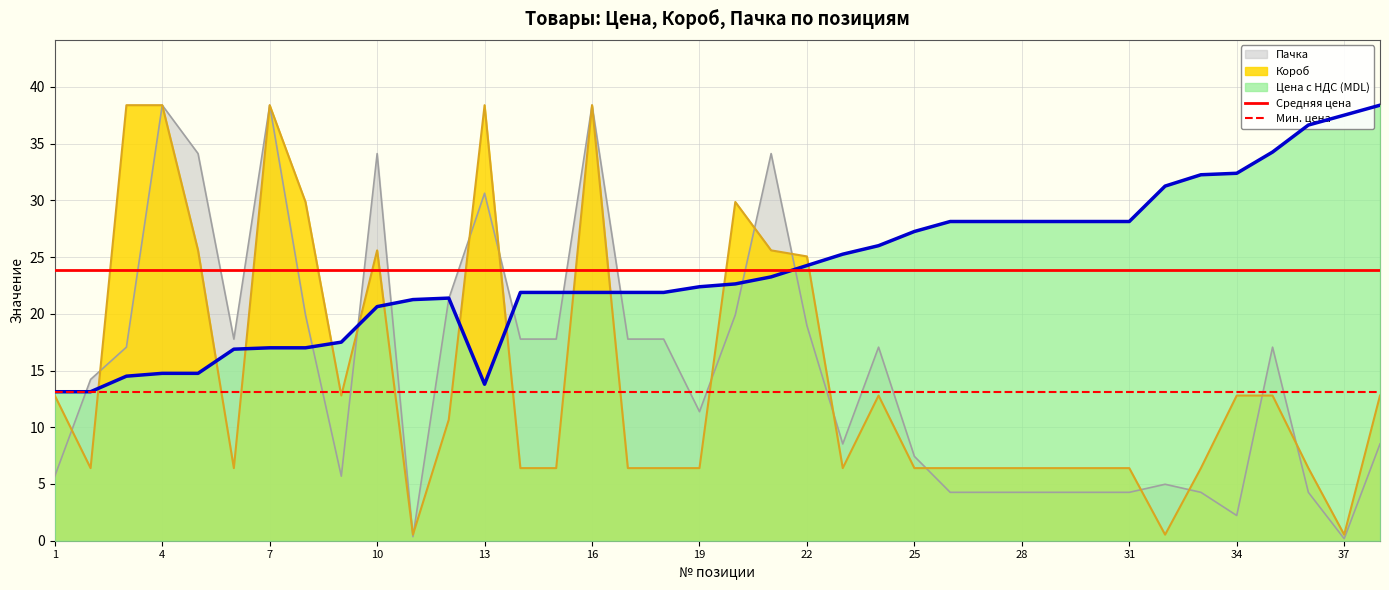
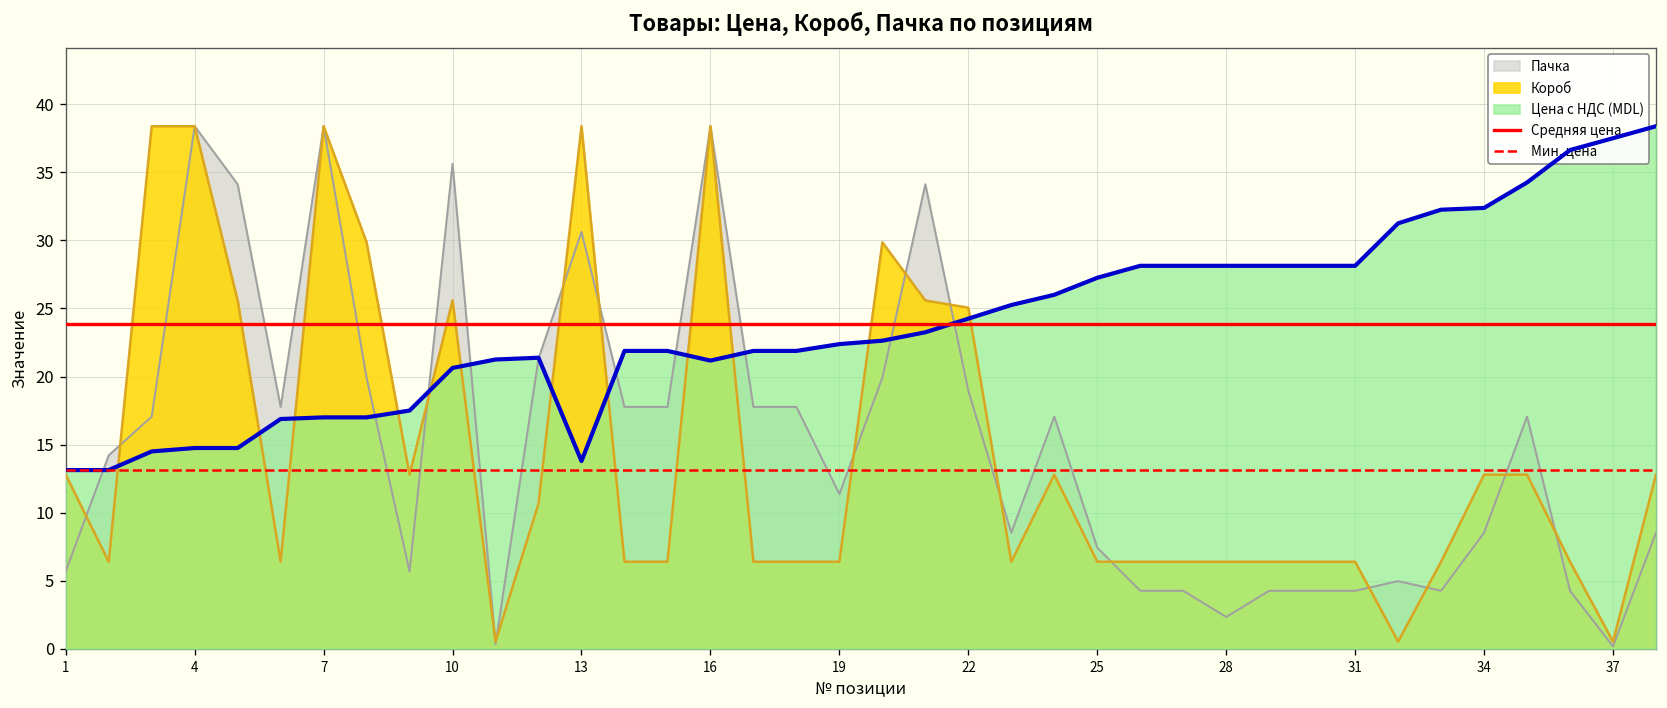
Пачка, 10: 34.1 -> 35.6
Цена с НДС (MDL), 16: 21.9 -> 21.2
Пачка, 28: 4.3 -> 2.3
Пачка, 34: 2.2 -> 8.5
